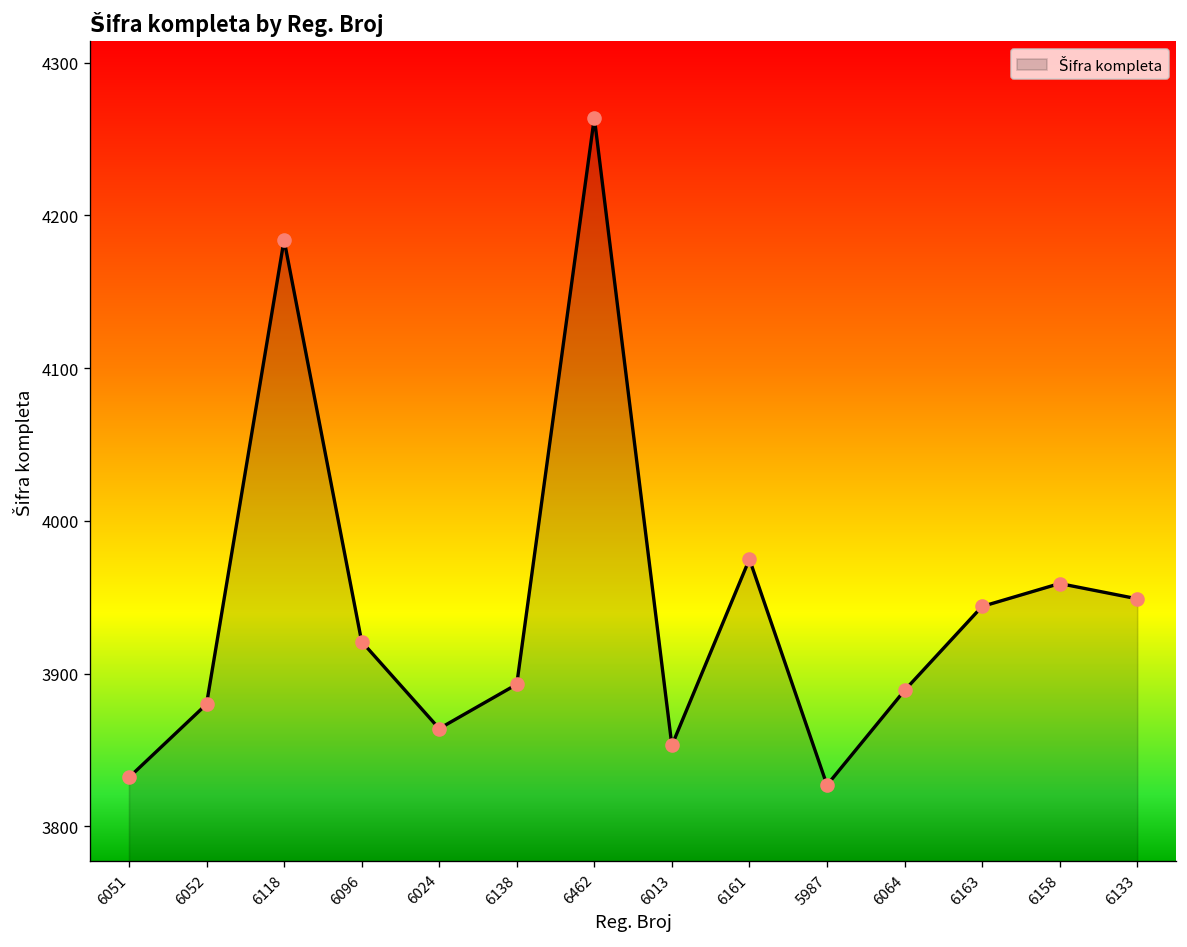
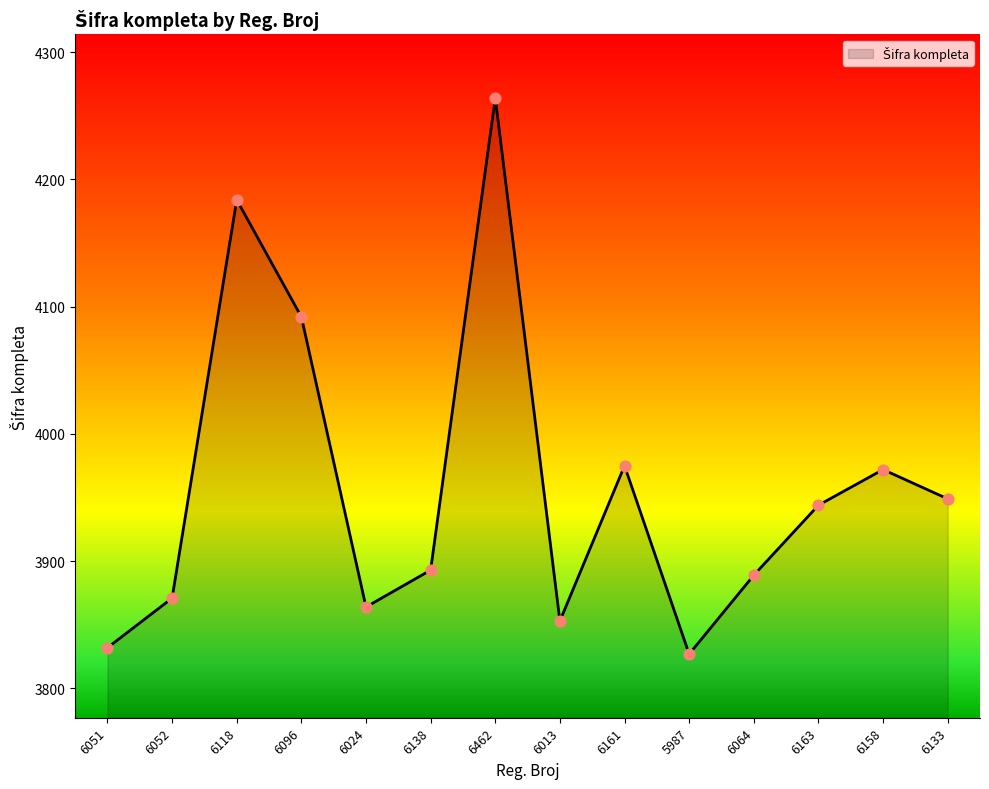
6052: 3880 -> 3871
6096: 3921 -> 4092
6158: 3959 -> 3972
